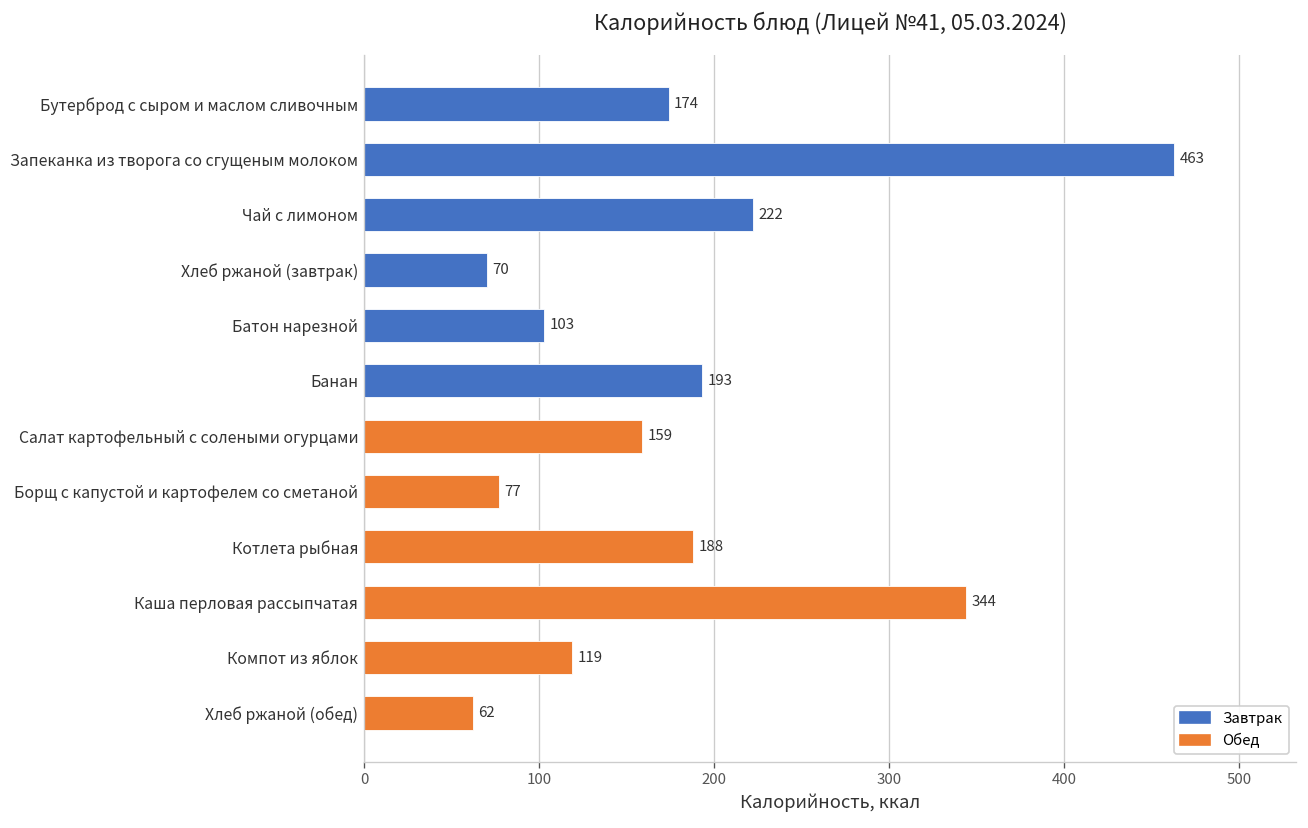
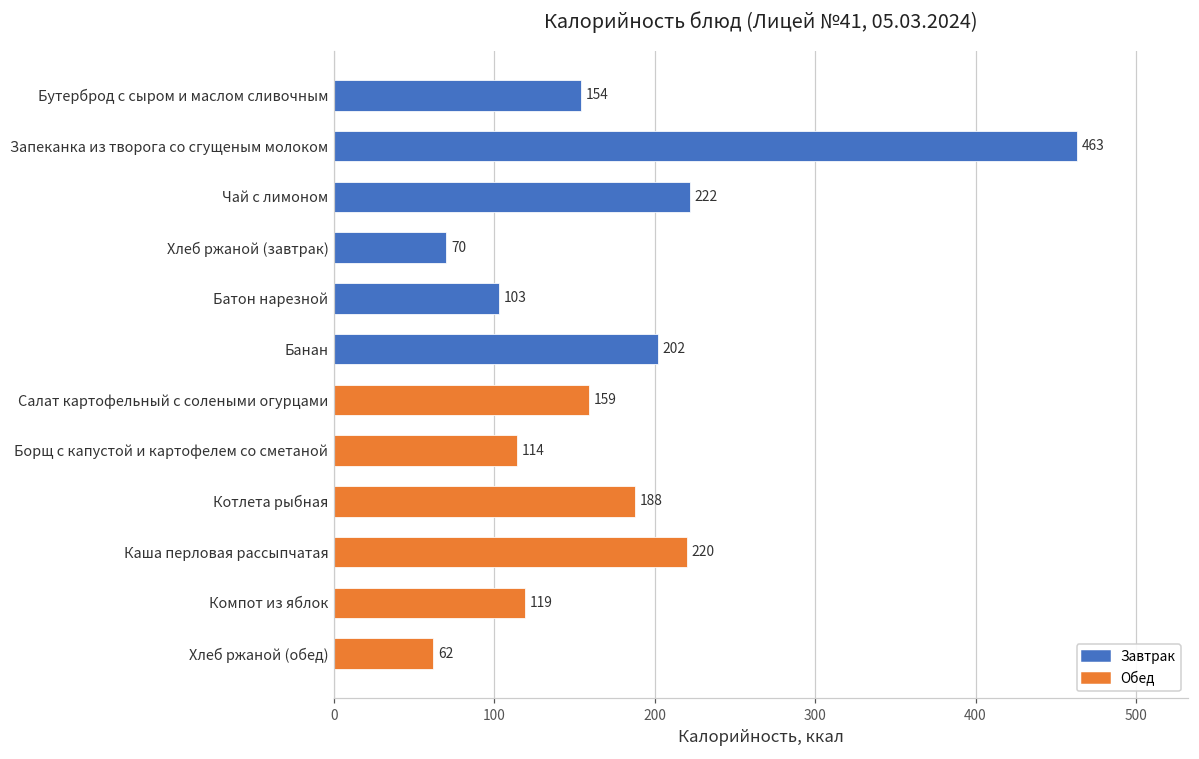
Бутерброд с сыром и маслом сливочным: 174 -> 154
Банан: 193 -> 202
Борщ с капустой и картофелем со сметаной: 77 -> 114
Каша перловая рассыпчатая: 344 -> 220
